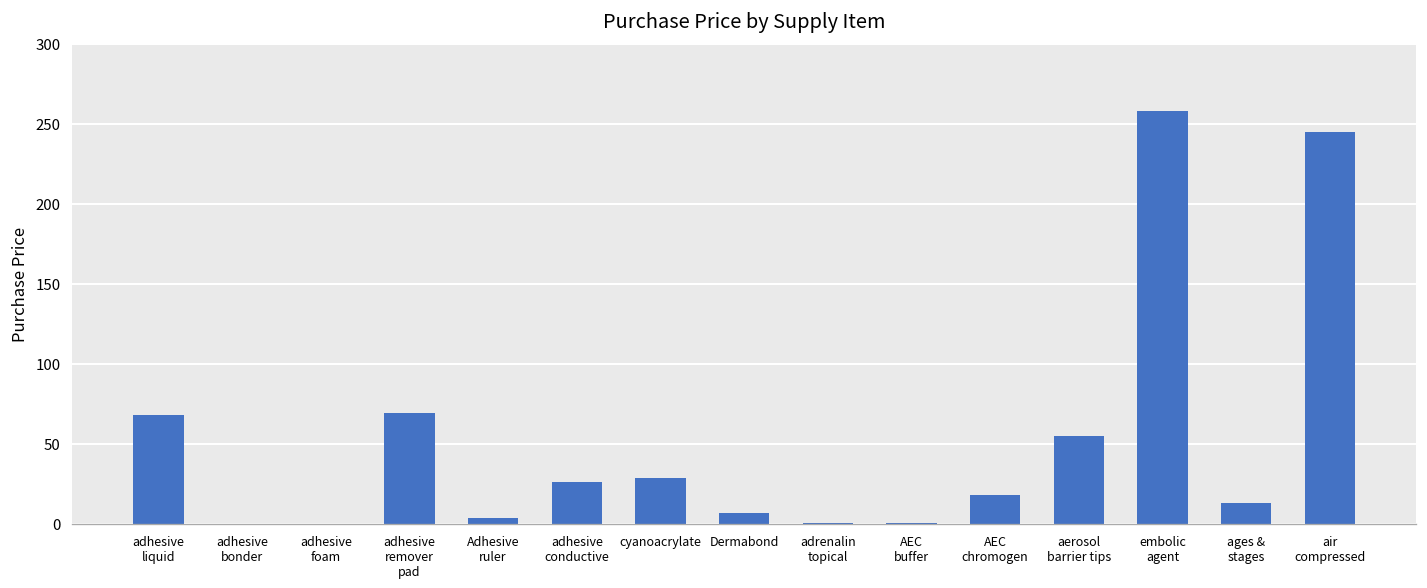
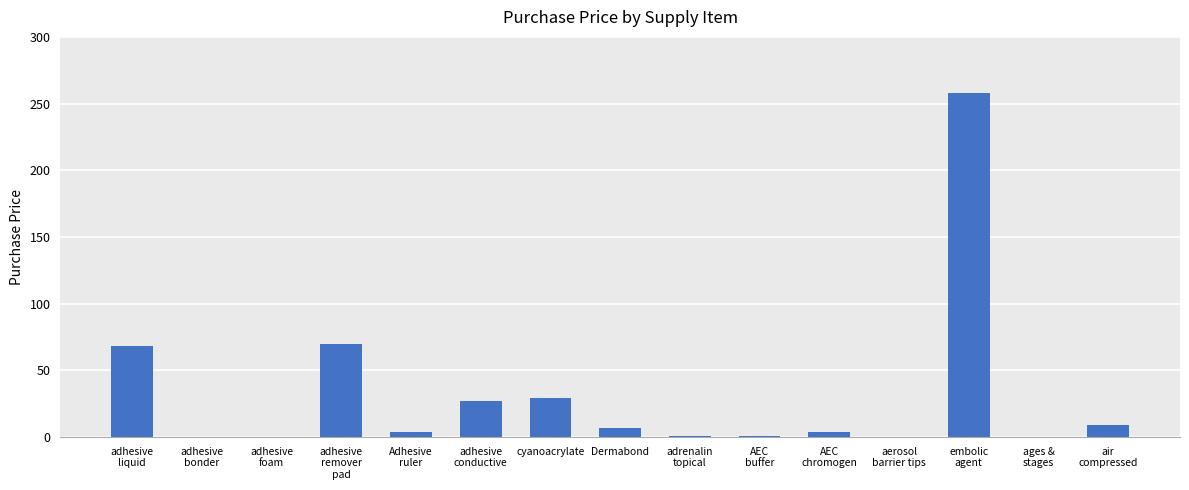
AEC chromogen: 19 -> 4
aerosol barrier tips: 56 -> 0
ages & stages: 13 -> 0
air compressed: 245 -> 9
